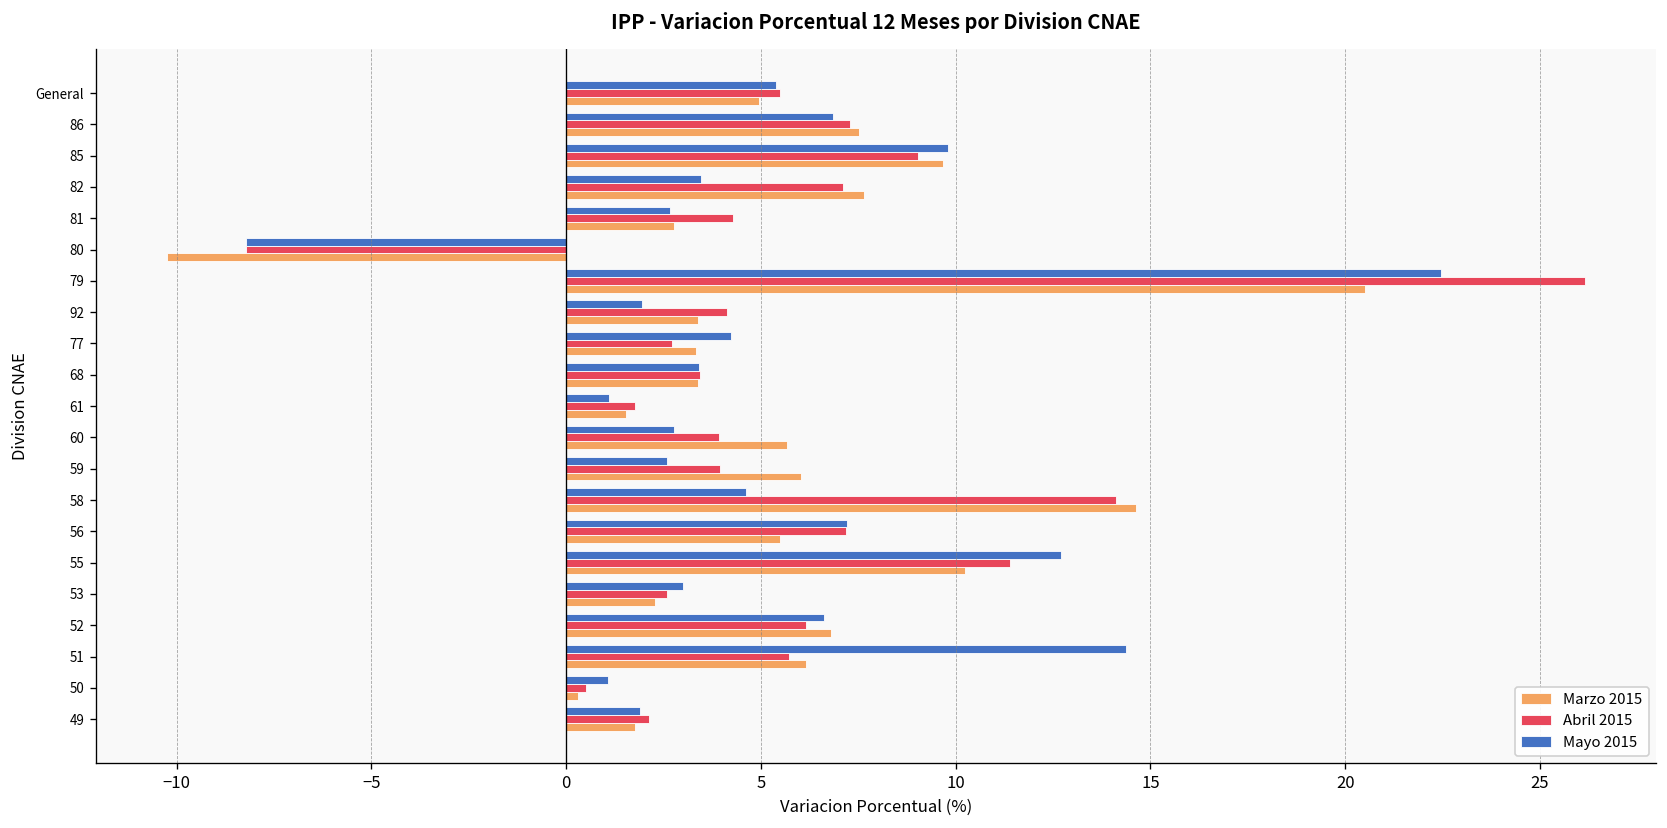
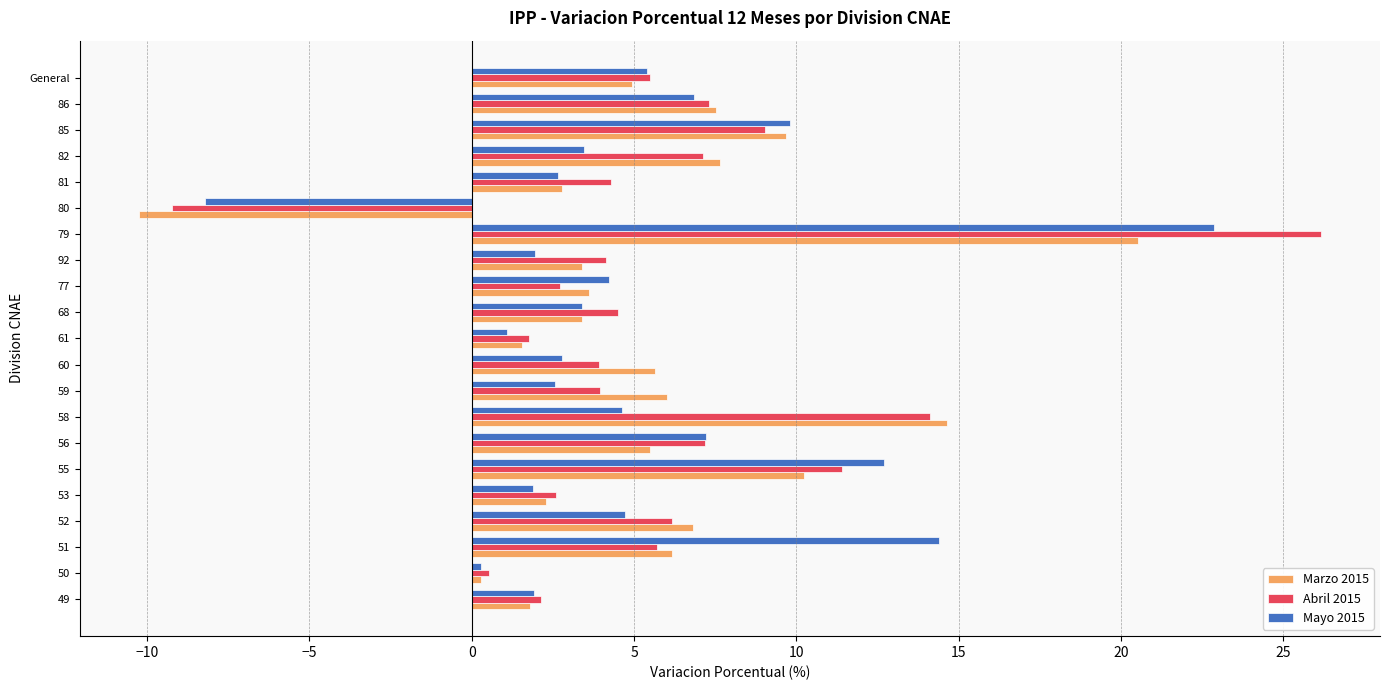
Abril 2015, 80: -8.2 -> -9.2
Mayo 2015, 79: 22.5 -> 22.9
Marzo 2015, 77: 3.3 -> 3.6
Abril 2015, 68: 3.4 -> 4.5
Mayo 2015, 53: 3.0 -> 1.9
Mayo 2015, 52: 6.6 -> 4.7
Mayo 2015, 50: 1.1 -> 0.3
